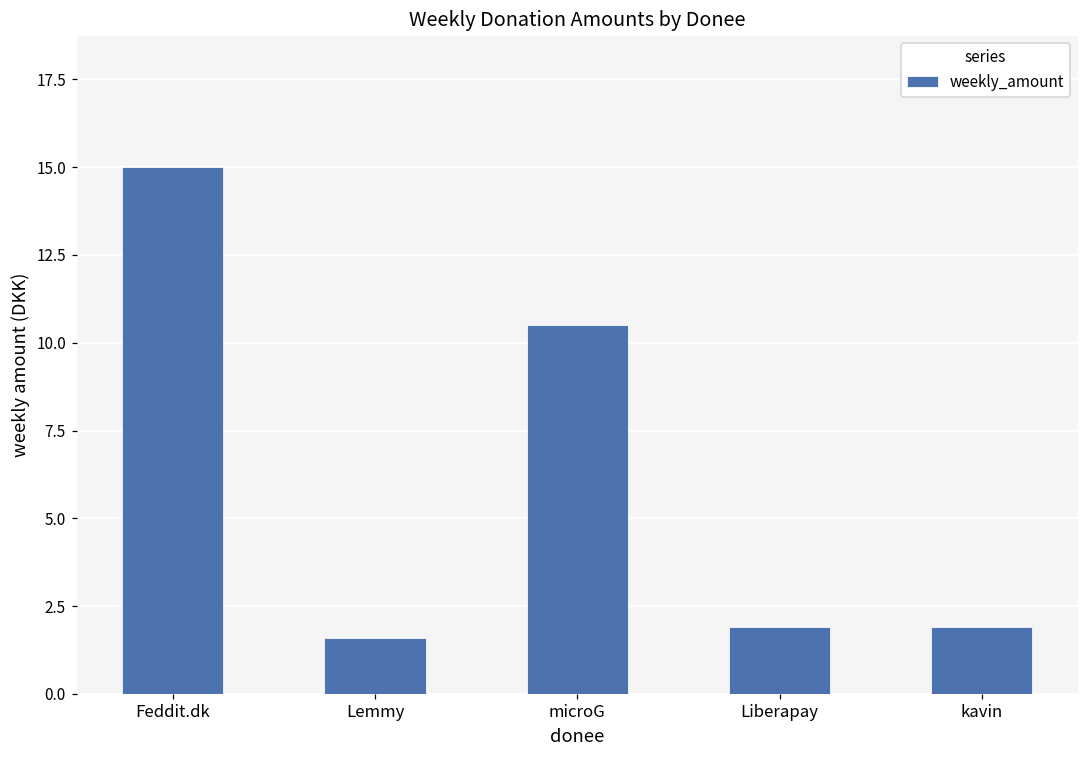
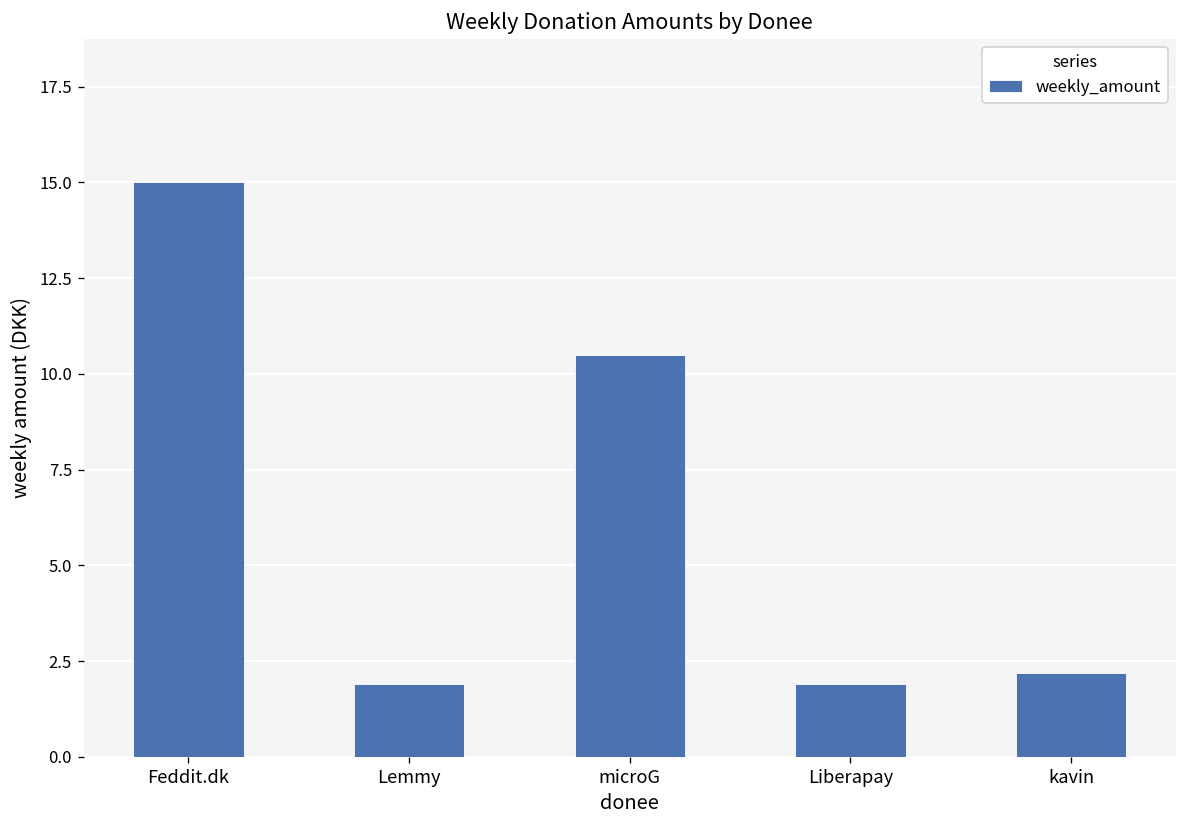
Lemmy: 1.6 -> 1.9
kavin: 1.9 -> 2.2
